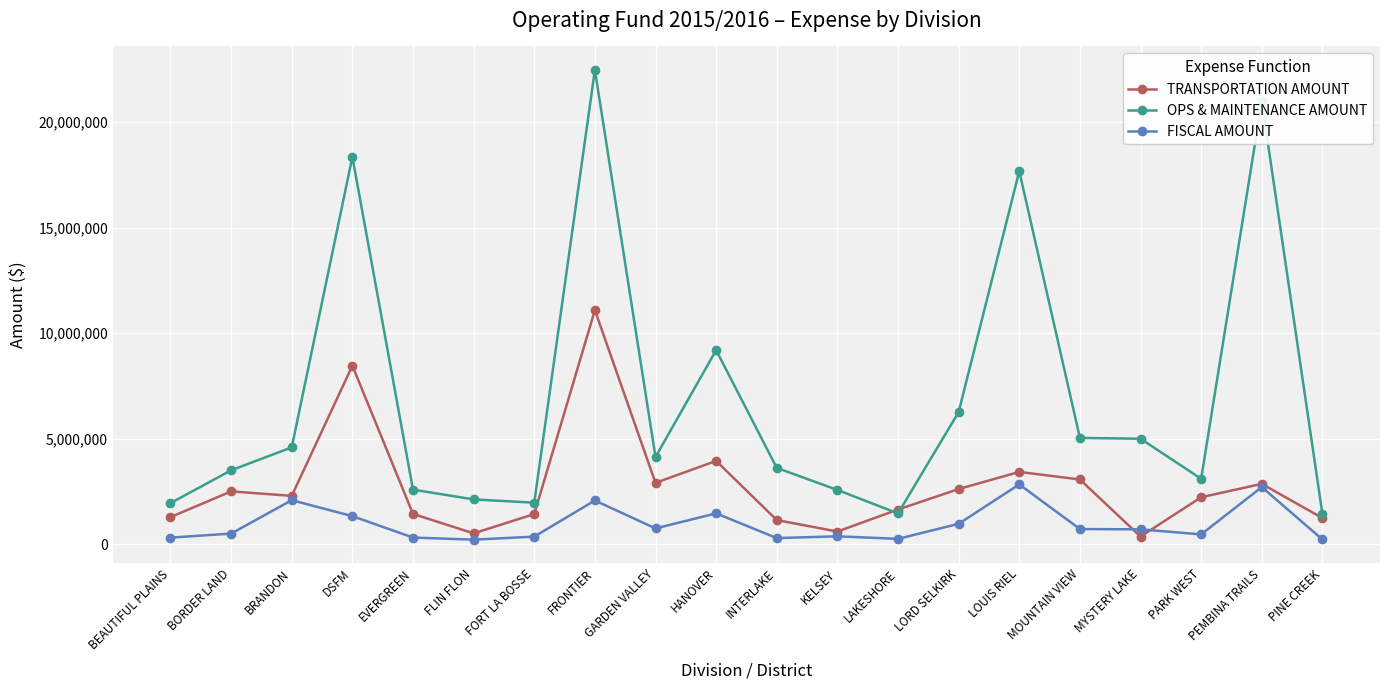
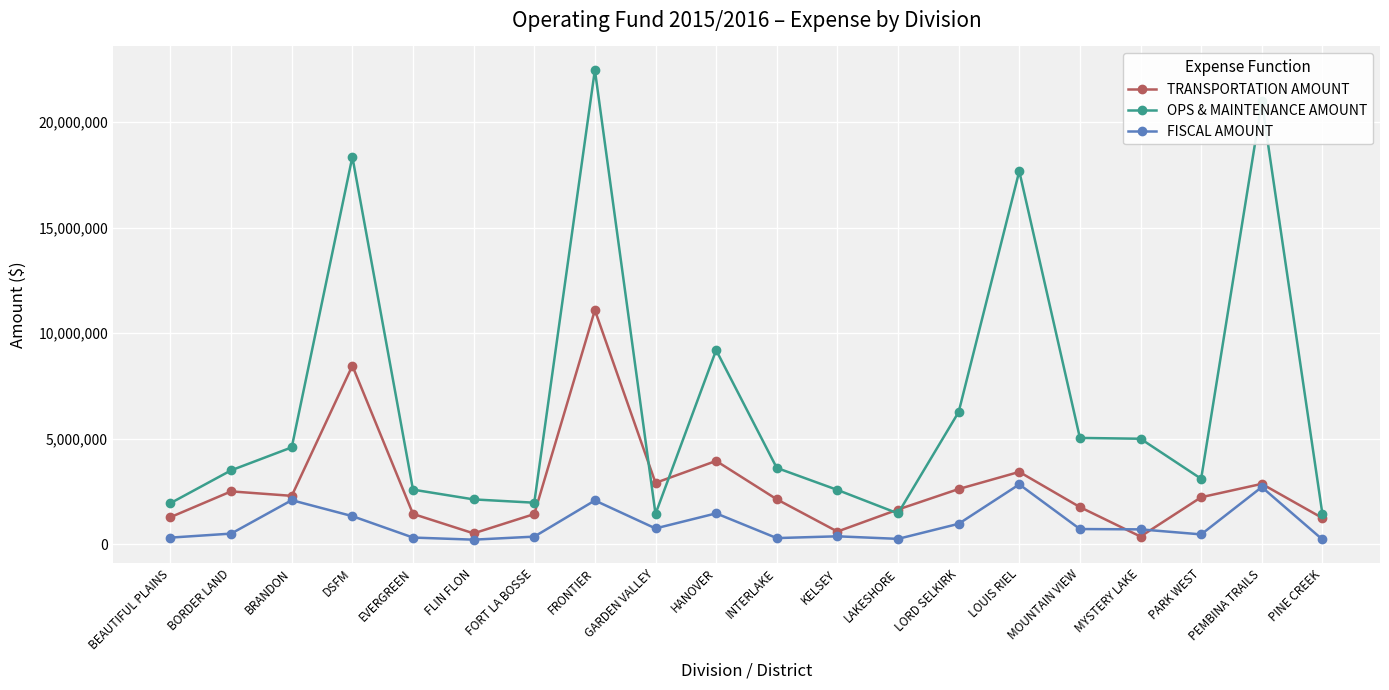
OPS & MAINTENANCE AMOUNT, GARDEN VALLEY: 4,100,000 -> 1,400,000
TRANSPORTATION AMOUNT, INTERLAKE: 1,100,000 -> 2,100,000
TRANSPORTATION AMOUNT, MOUNTAIN VIEW: 3,100,000 -> 1,800,000
